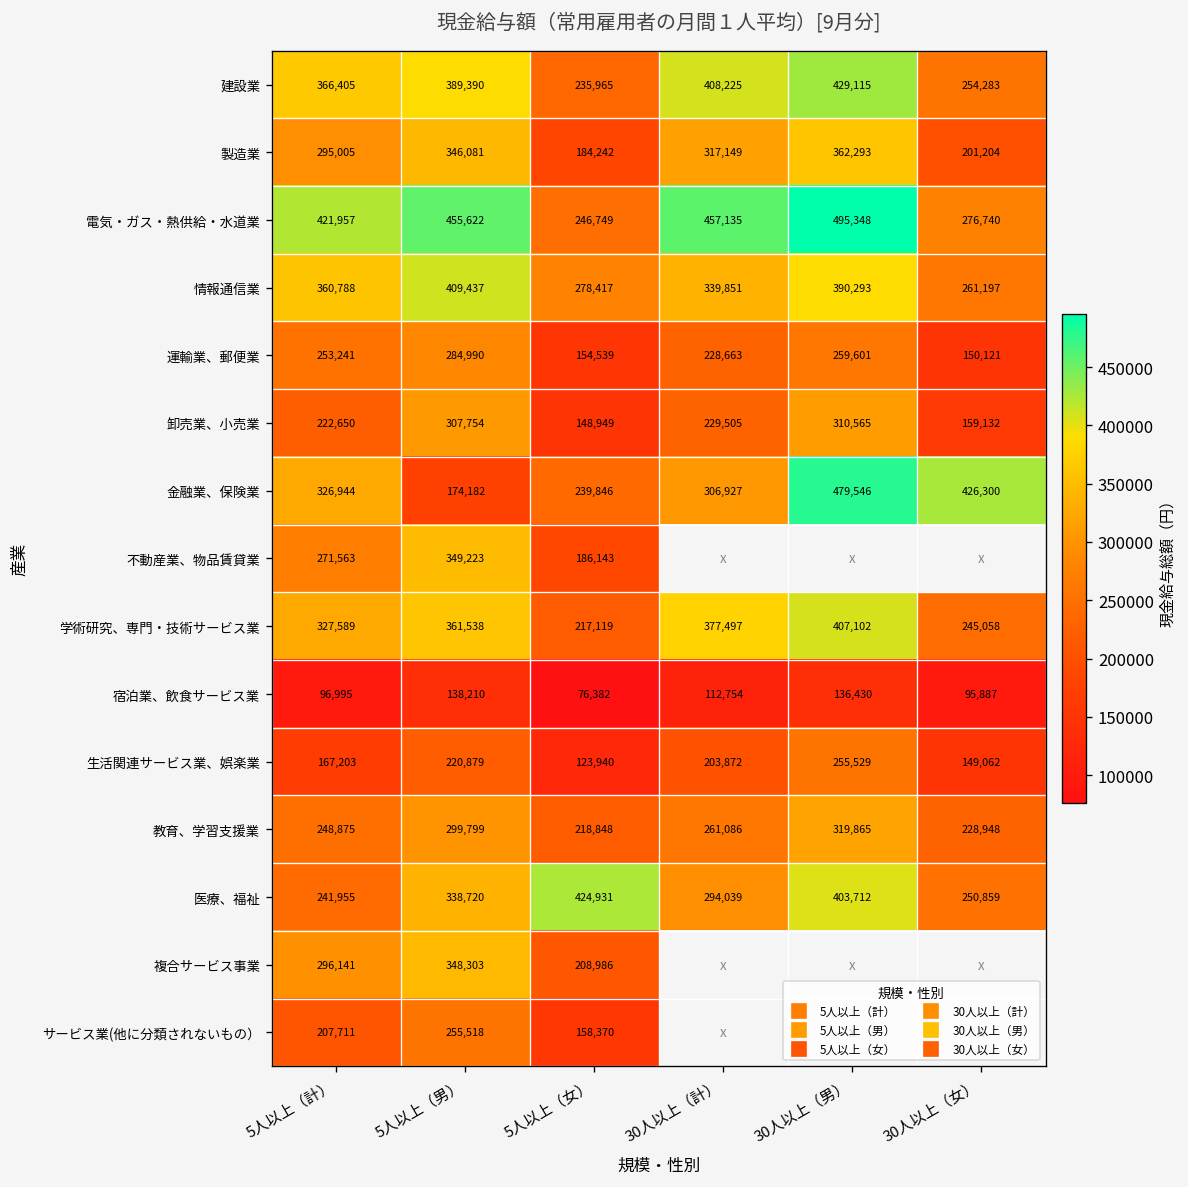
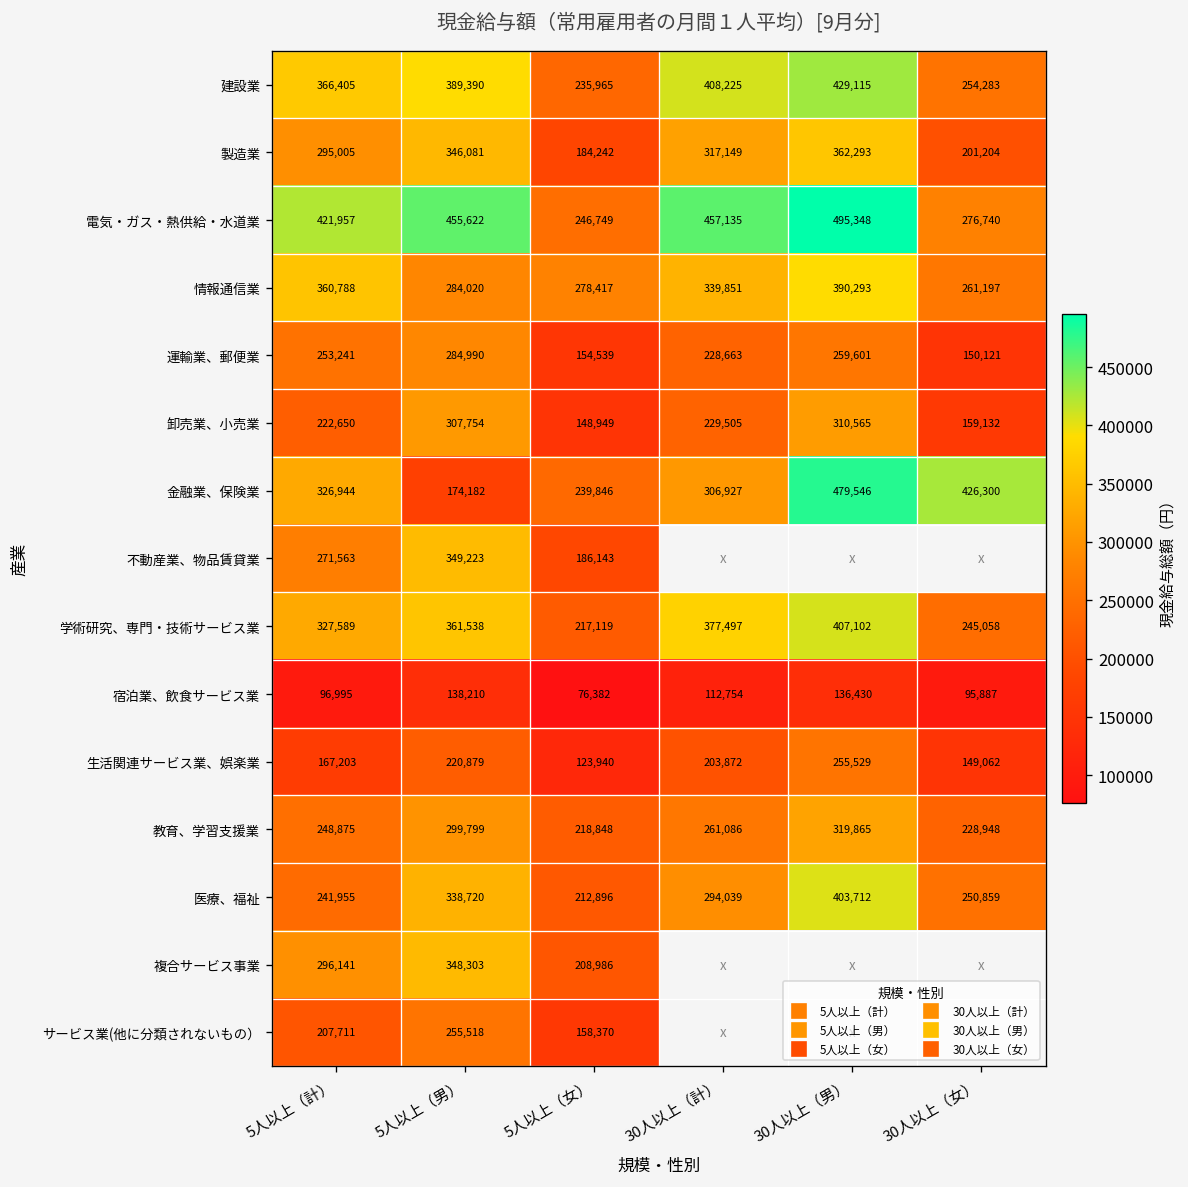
情報通信業, 5人以上（男）: 409,437 -> 284,020
医療、福祉, 5人以上（女）: 424,931 -> 212,896
